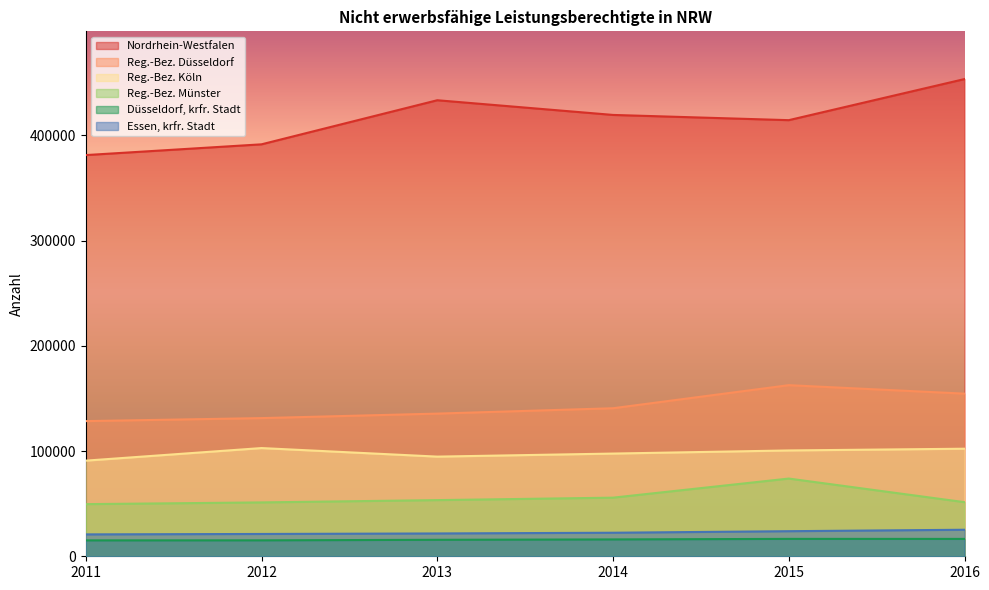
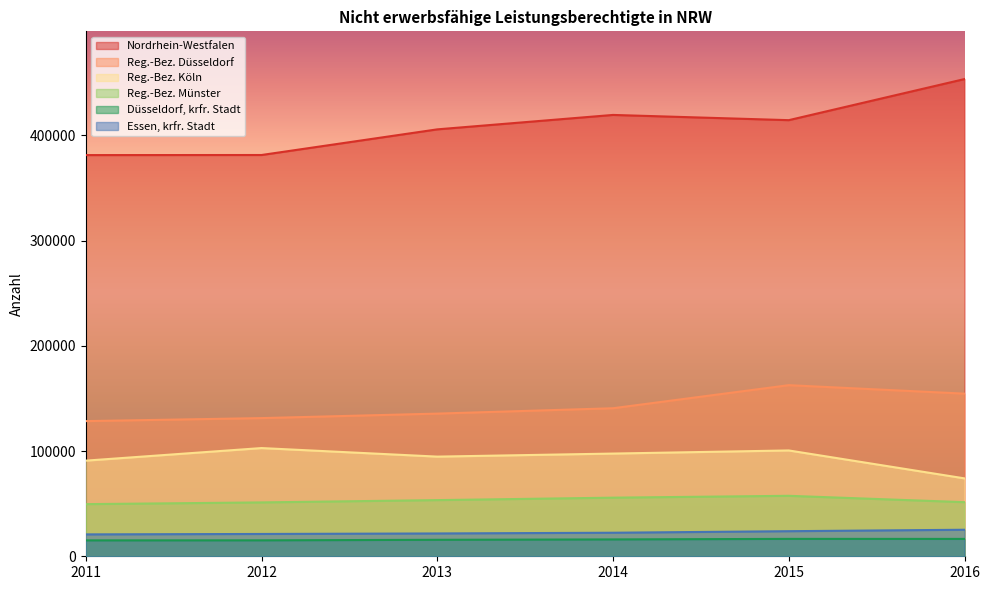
Nordrhein-Westfalen, 2012: 391000 -> 381000
Nordrhein-Westfalen, 2013: 433000 -> 406000
Reg.-Bez. Münster, 2015: 74000 -> 57000
Reg.-Bez. Köln, 2016: 102000 -> 74000
